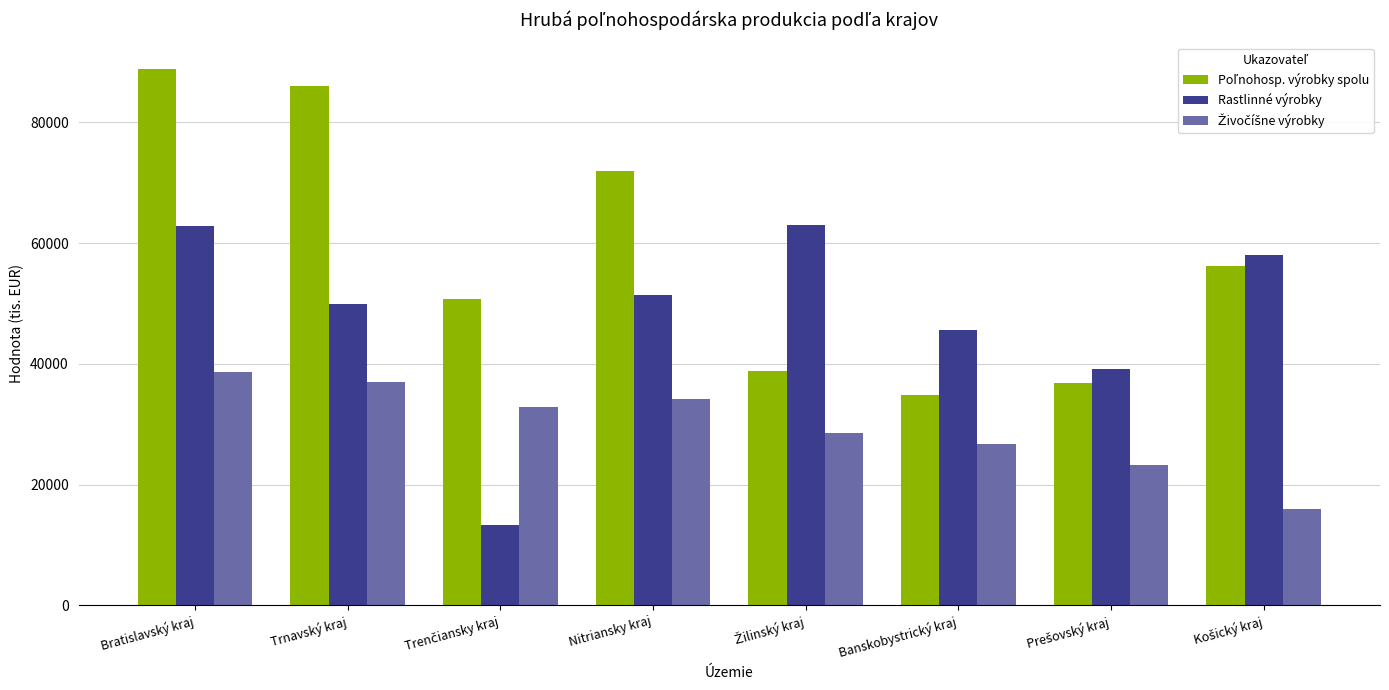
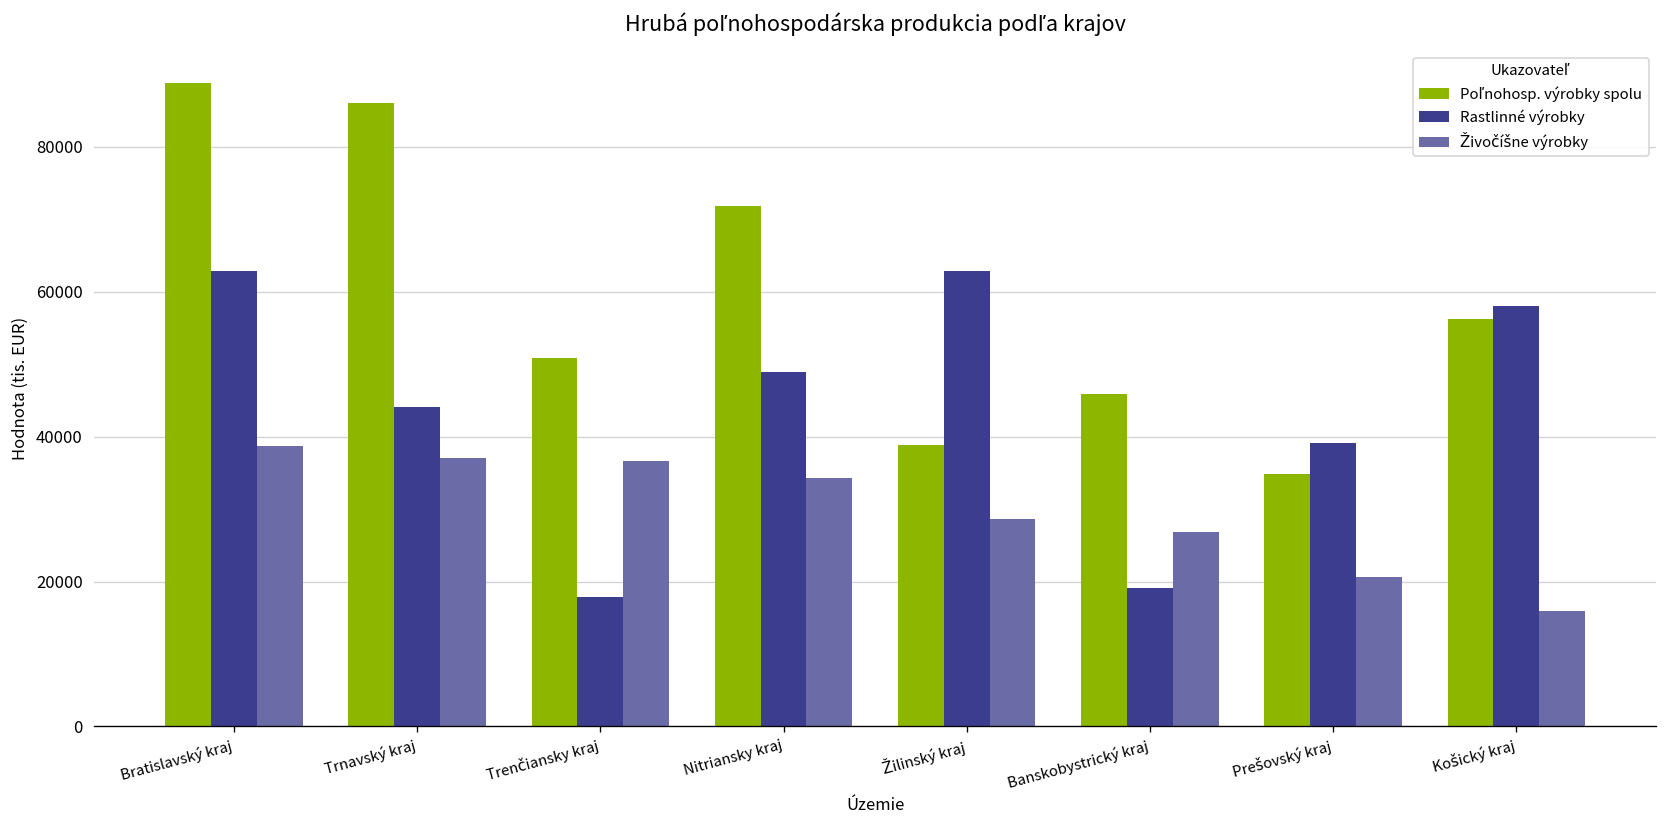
Rastlinné výrobky, Trnavský kraj: 50000 -> 44000
Rastlinné výrobky, Trenčiansky kraj: 13000 -> 18000
Živočíšne výrobky, Trenčiansky kraj: 33000 -> 37000
Rastlinné výrobky, Nitriansky kraj: 51000 -> 49000
Poľnohosp. výrobky spolu, Banskobystrický kraj: 35000 -> 46000
Rastlinné výrobky, Banskobystrický kraj: 46000 -> 19000
Poľnohosp. výrobky spolu, Prešovský kraj: 37000 -> 35000
Živočíšne výrobky, Prešovský kraj: 23000 -> 21000
